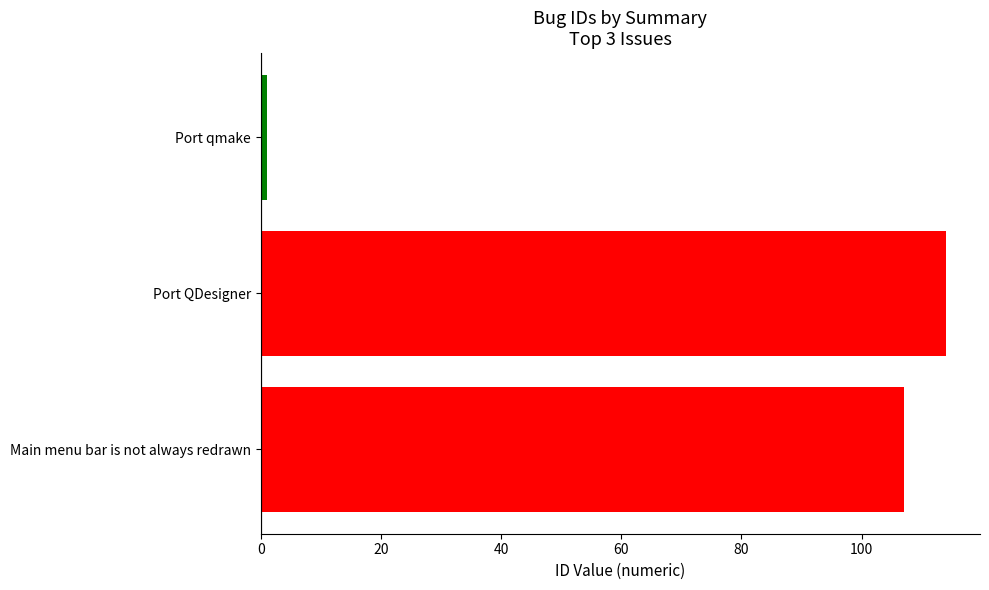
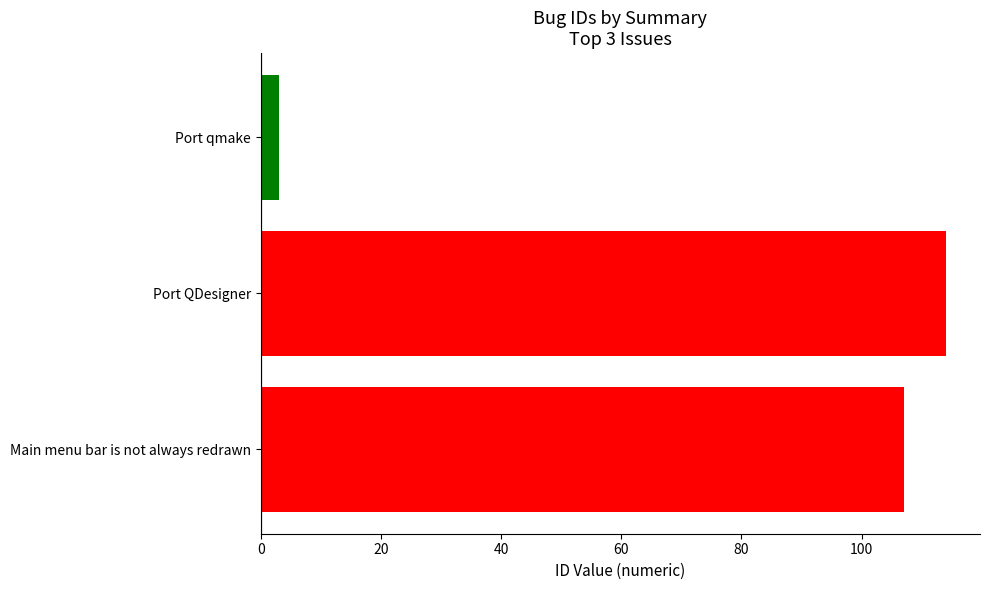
Port qmake: 1 -> 3
